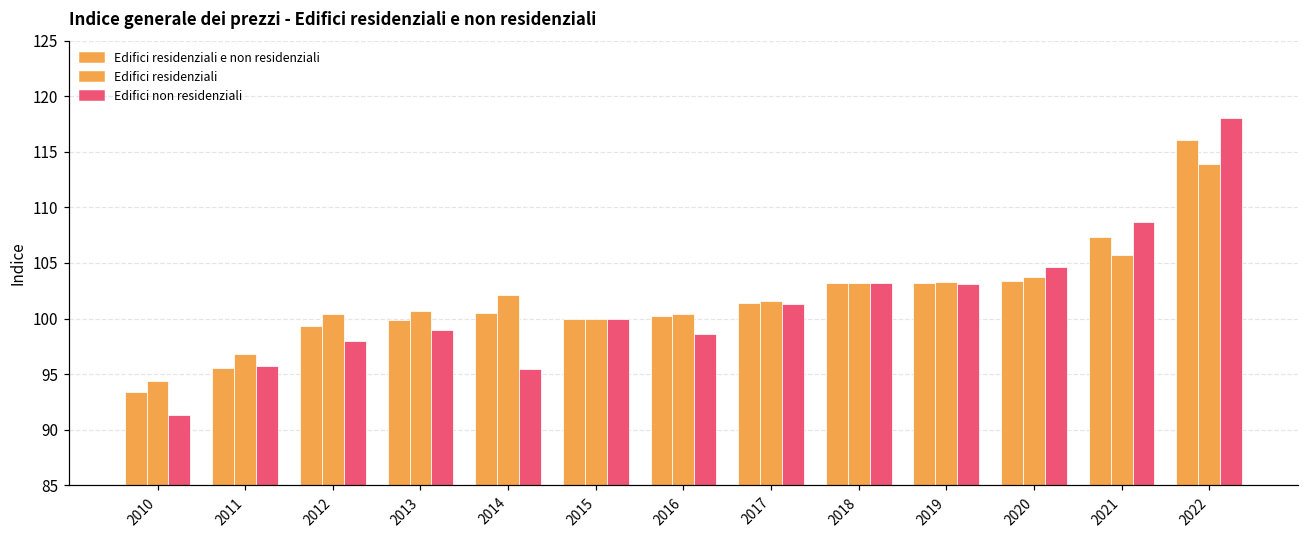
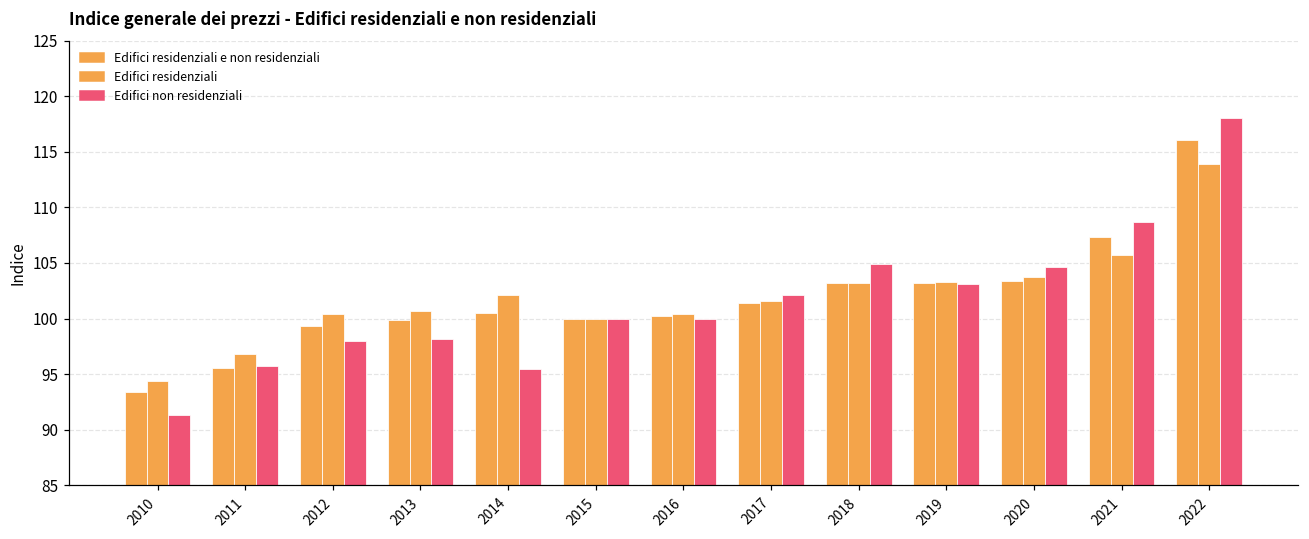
Edifici non residenziali, 2013: 99.0 -> 98.2
Edifici non residenziali, 2016: 98.6 -> 100.0
Edifici non residenziali, 2017: 101.3 -> 102.1
Edifici non residenziali, 2018: 103.2 -> 104.9
